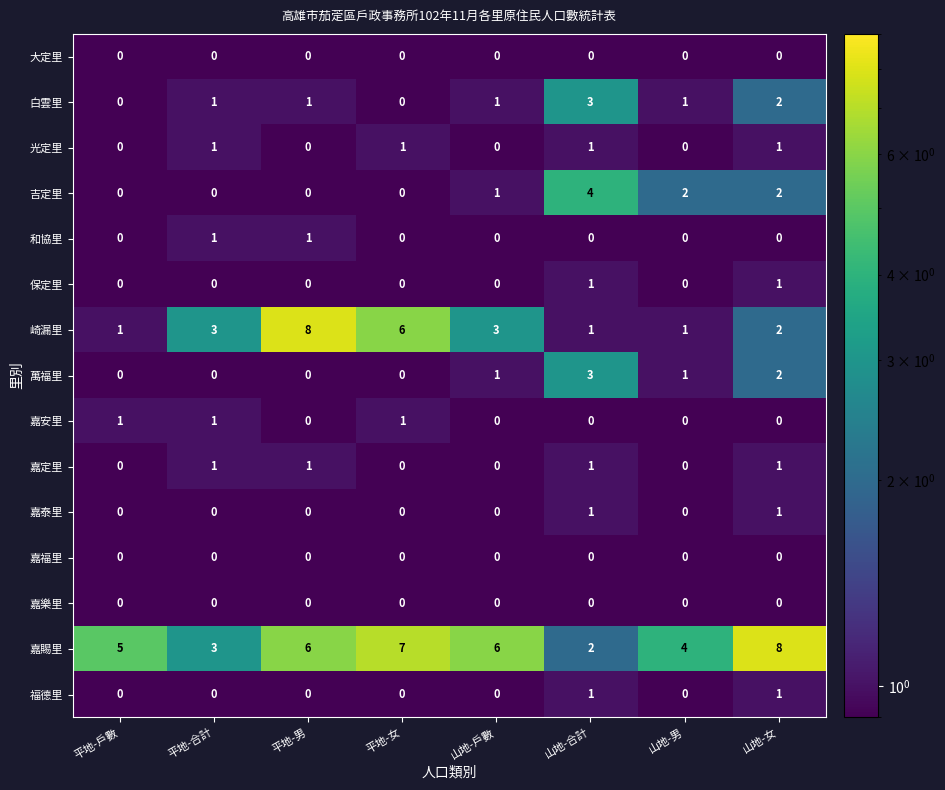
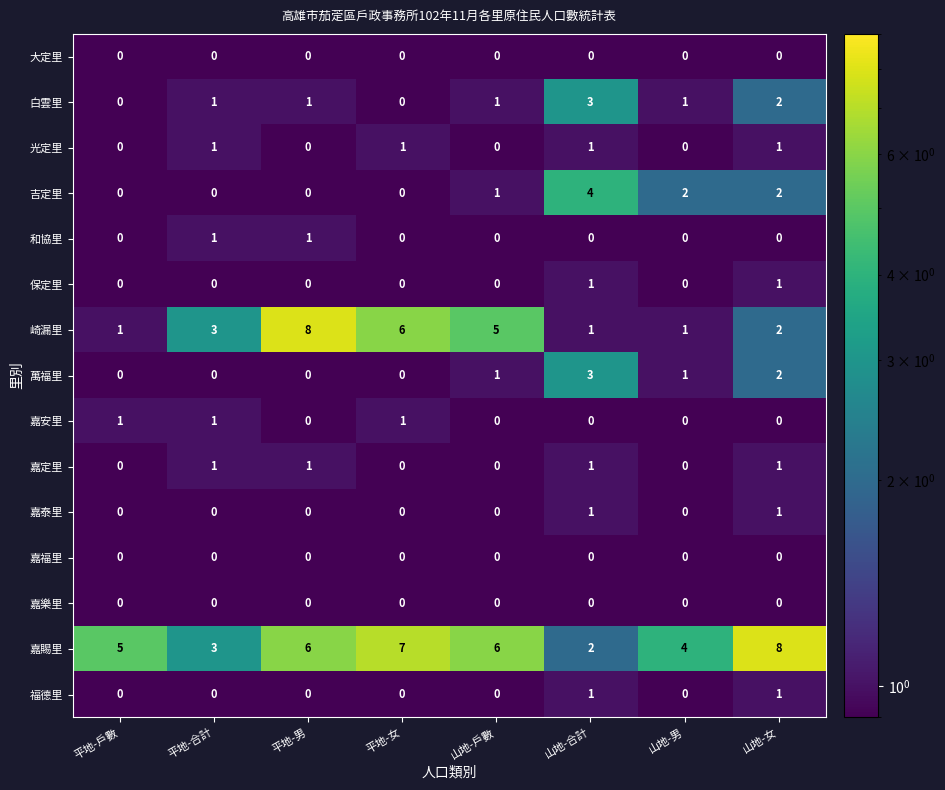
崎漏里, 山地-戶數: 3 -> 5
